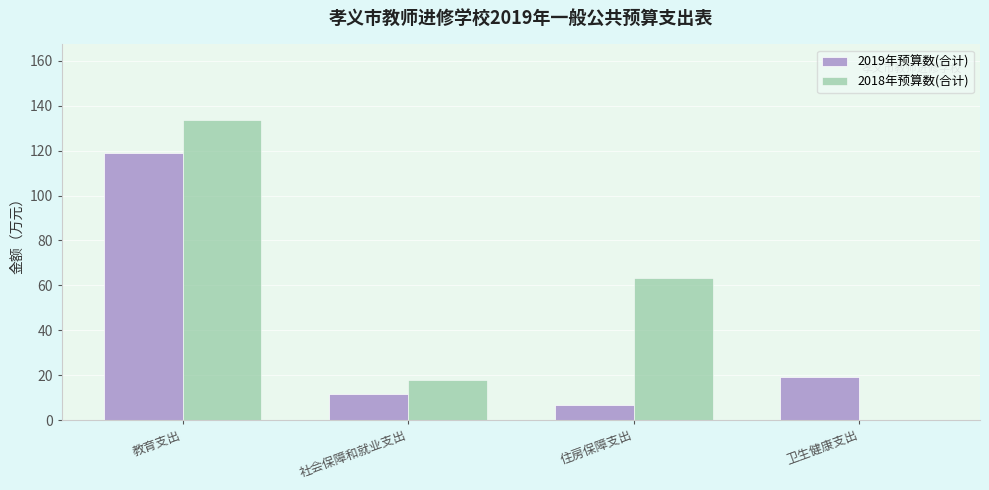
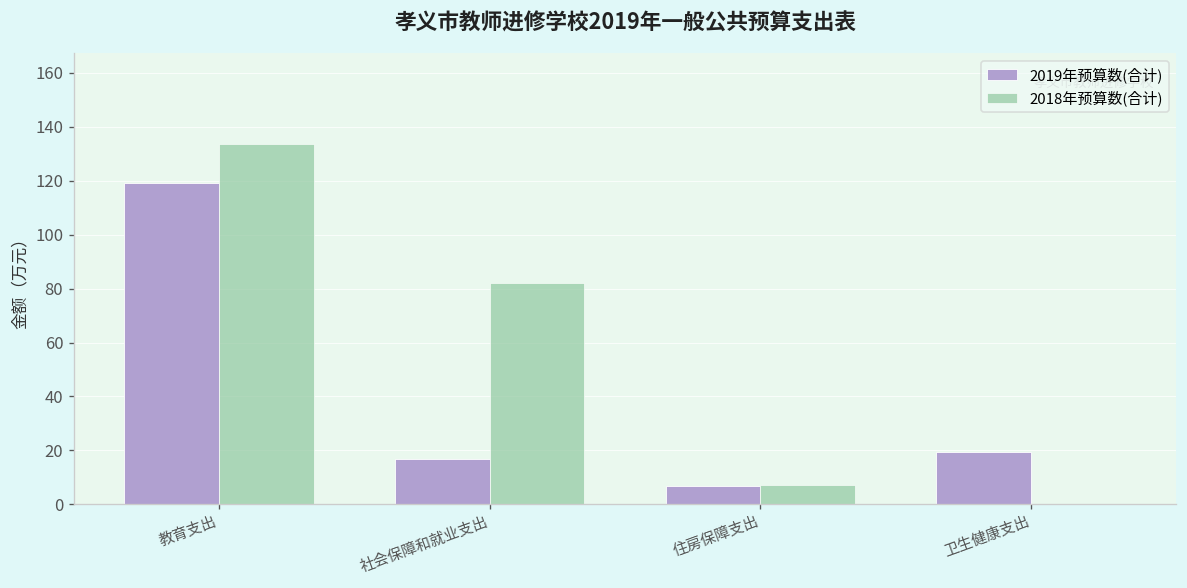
2019年预算数(合计), 社会保障和就业支出: 12 -> 17
2018年预算数(合计), 社会保障和就业支出: 18 -> 82
2018年预算数(合计), 住房保障支出: 63 -> 7
